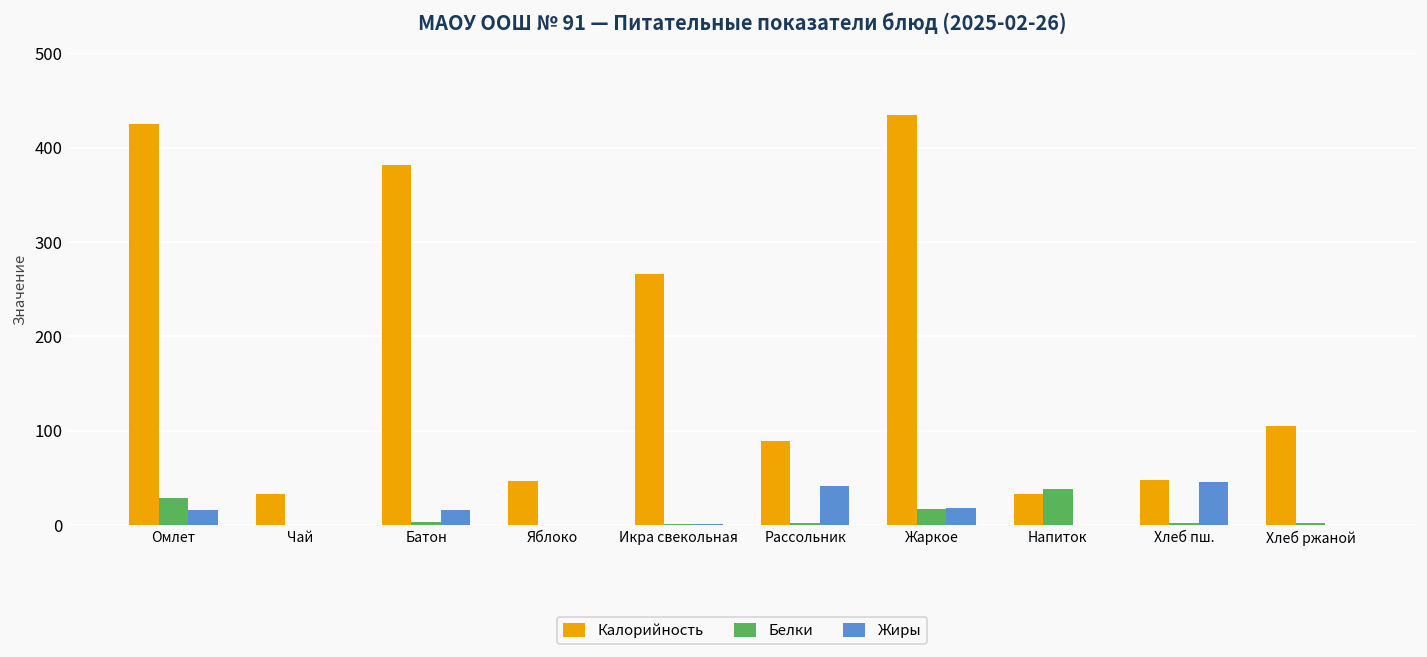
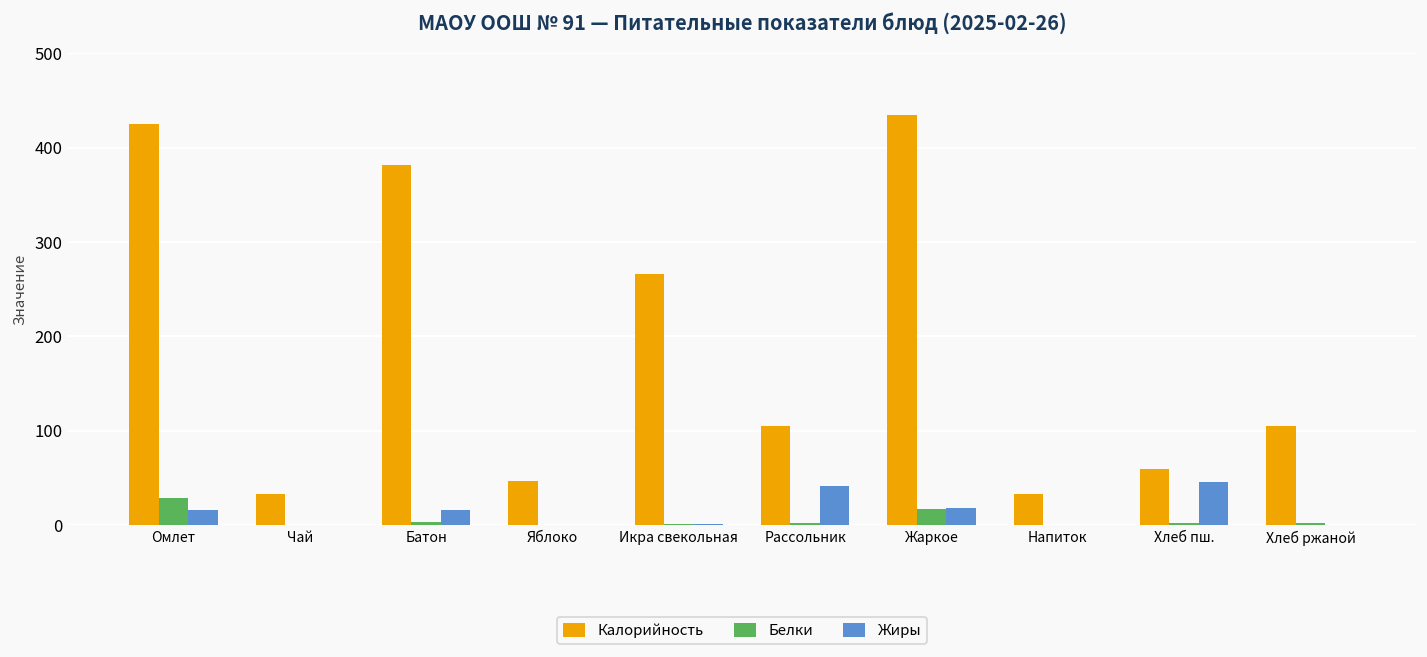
Калорийность, Рассольник: 90 -> 100
Белки, Напиток: 40 -> 0
Калорийность, Хлеб пш.: 50 -> 60
